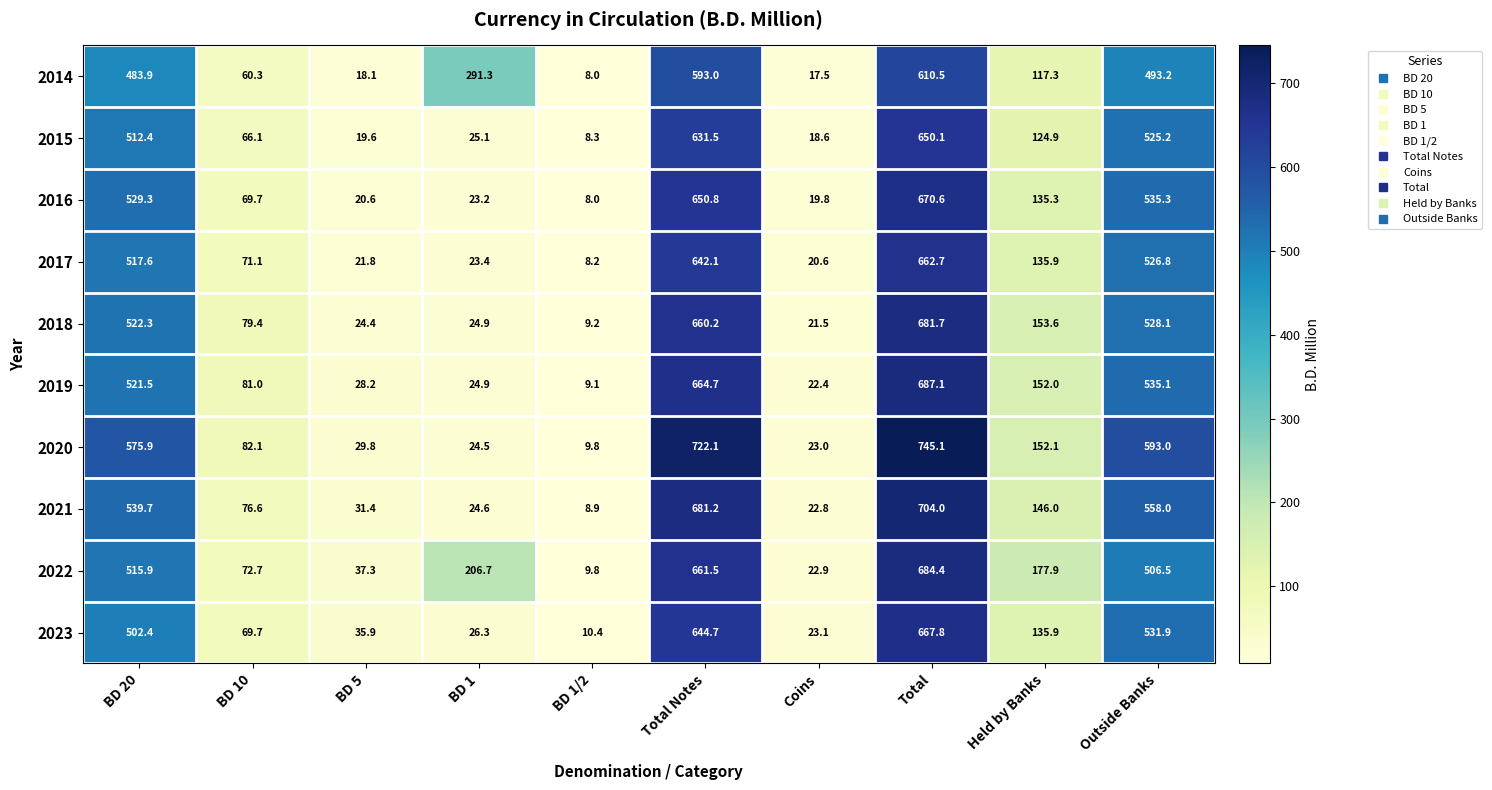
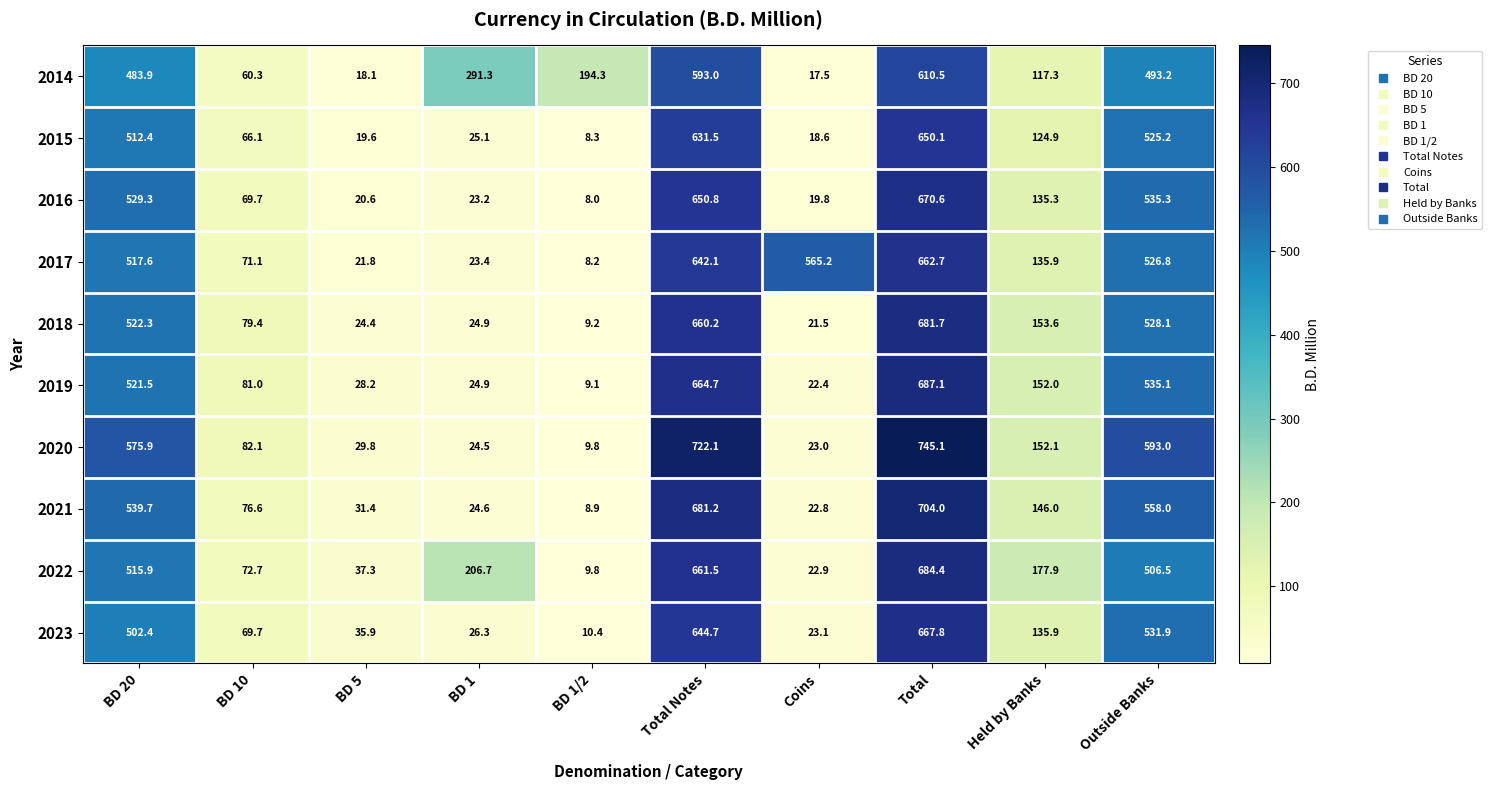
2014, BD 1/2: 8.0 -> 194.3
2017, Coins: 20.6 -> 565.2
